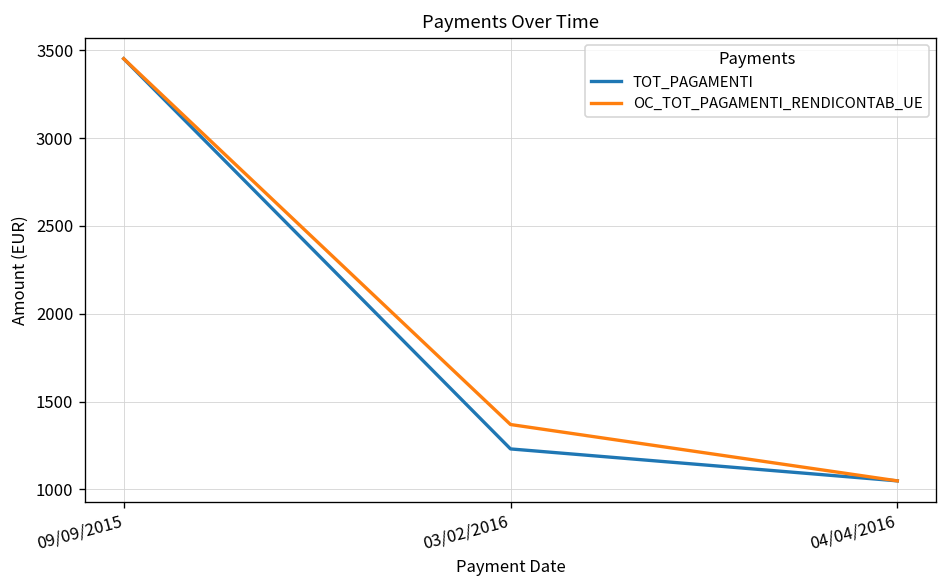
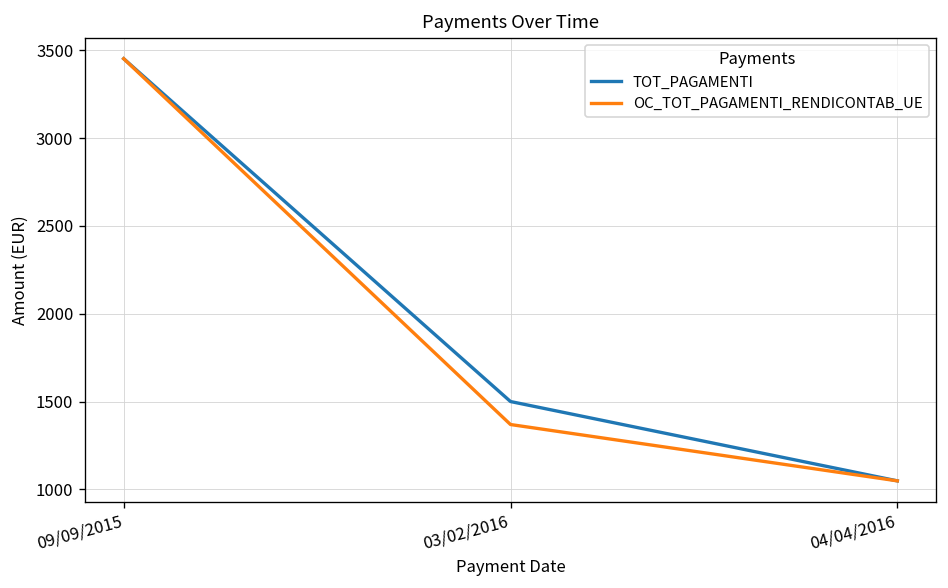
TOT_PAGAMENTI, 03/02/2016: 1230 -> 1500
